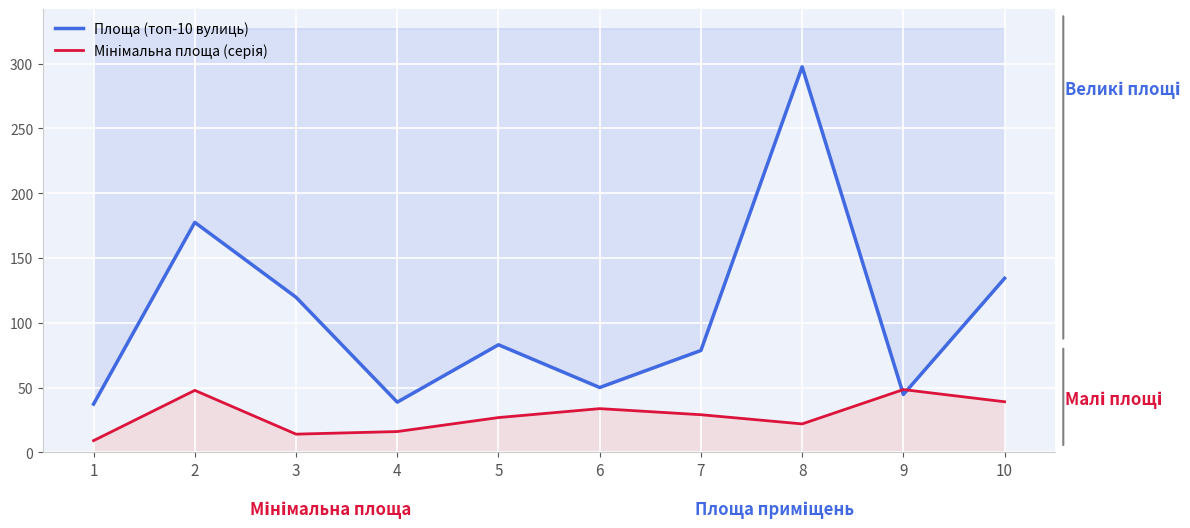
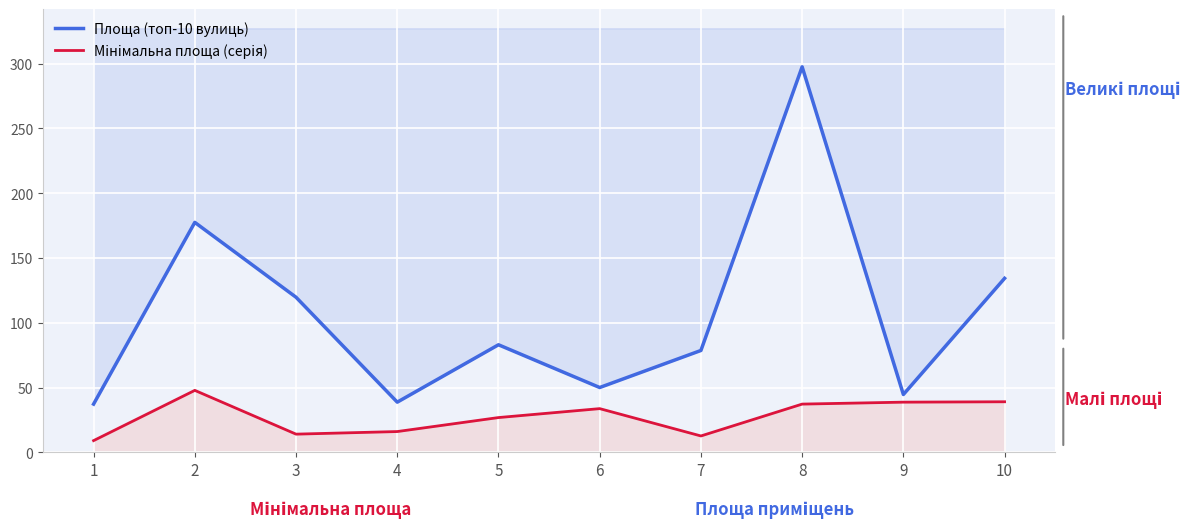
Мінімальна площа (серія), 7: 29 -> 13
Мінімальна площа (серія), 8: 22 -> 37
Мінімальна площа (серія), 9: 48 -> 39
